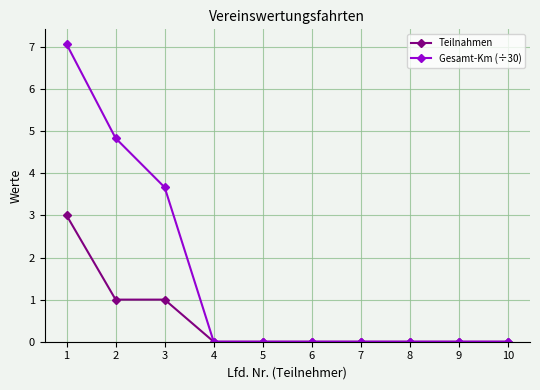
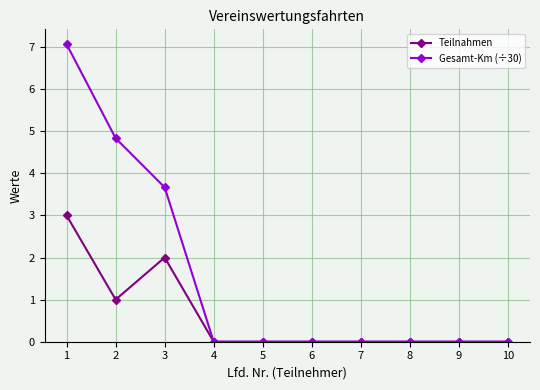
Teilnahmen, 3: 1 -> 2
